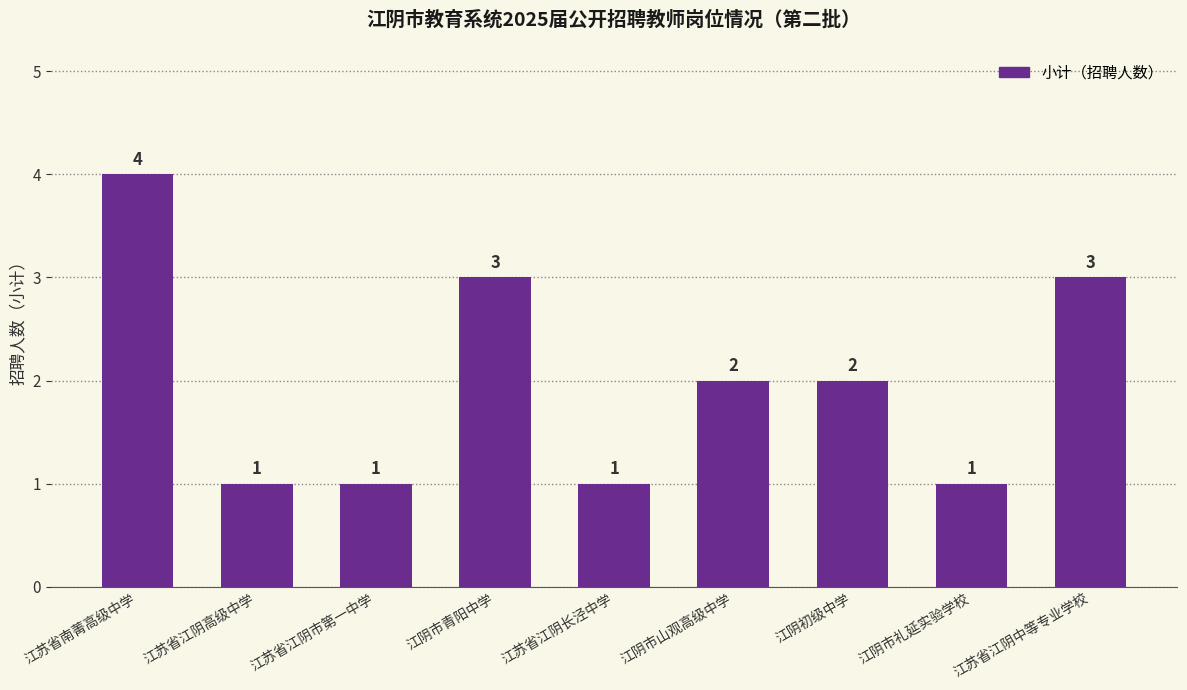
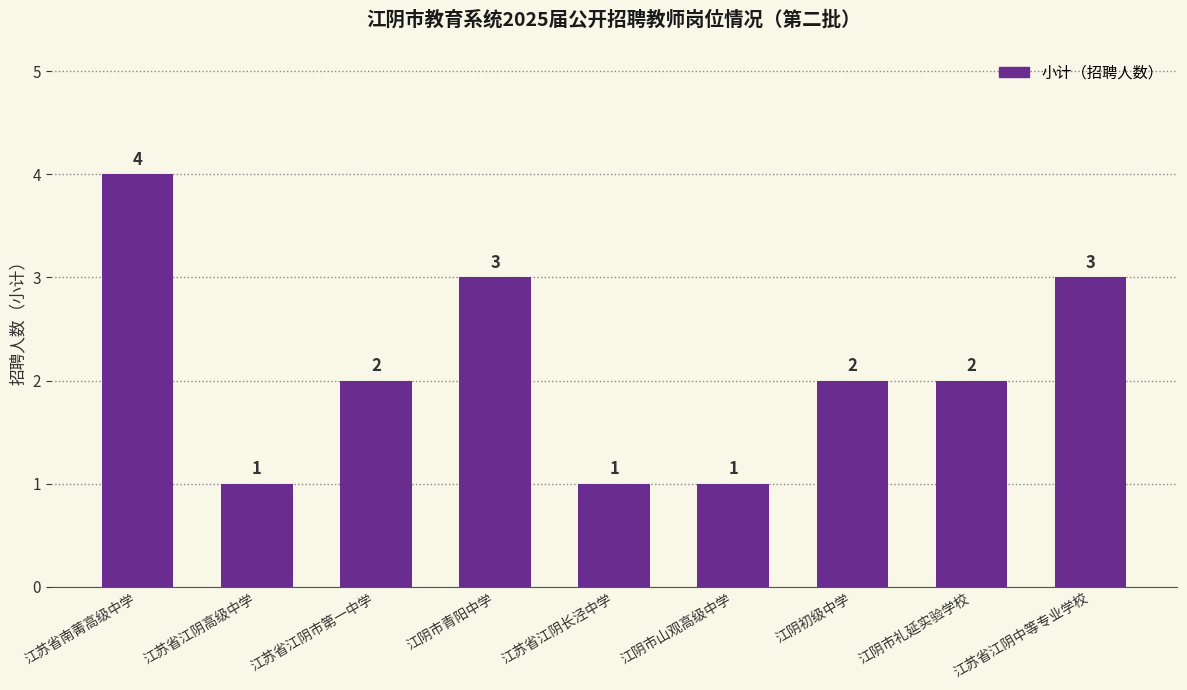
江苏省江阴市第一中学: 1 -> 2
江阴市山观高级中学: 2 -> 1
江阴市礼延实验学校: 1 -> 2
